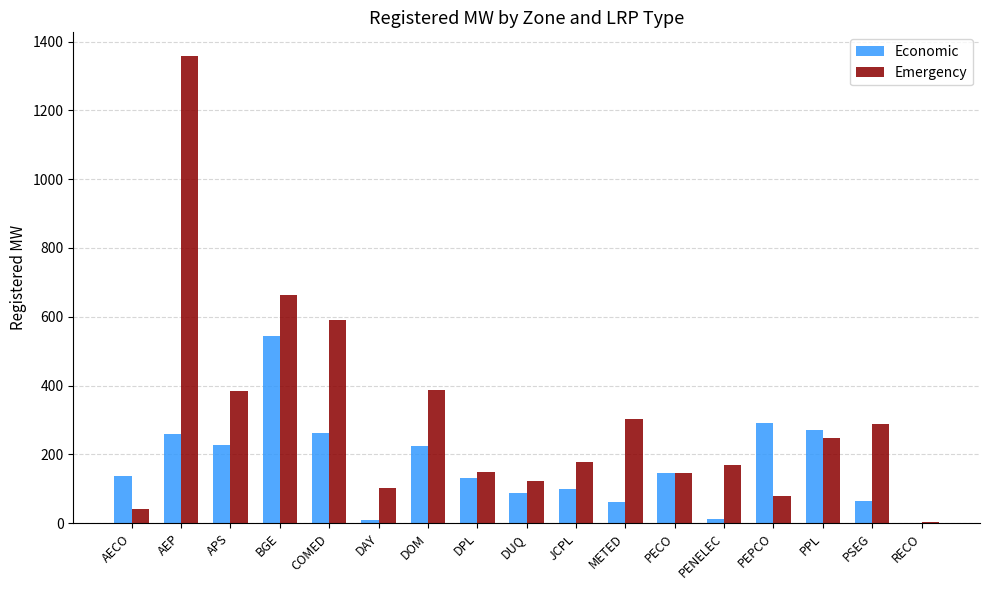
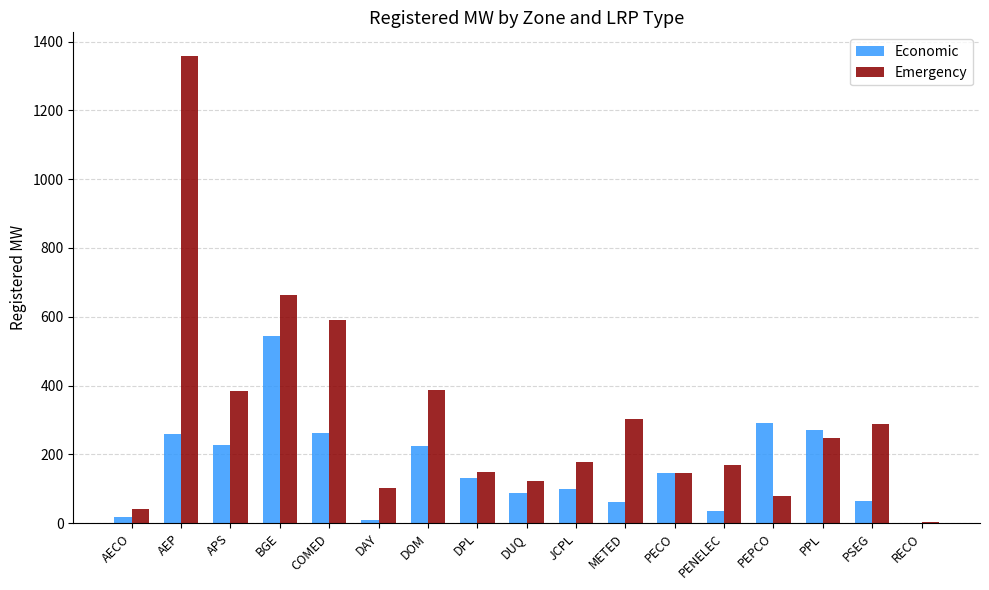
Economic, AECO: 140 -> 20
Economic, PENELEC: 10 -> 40
